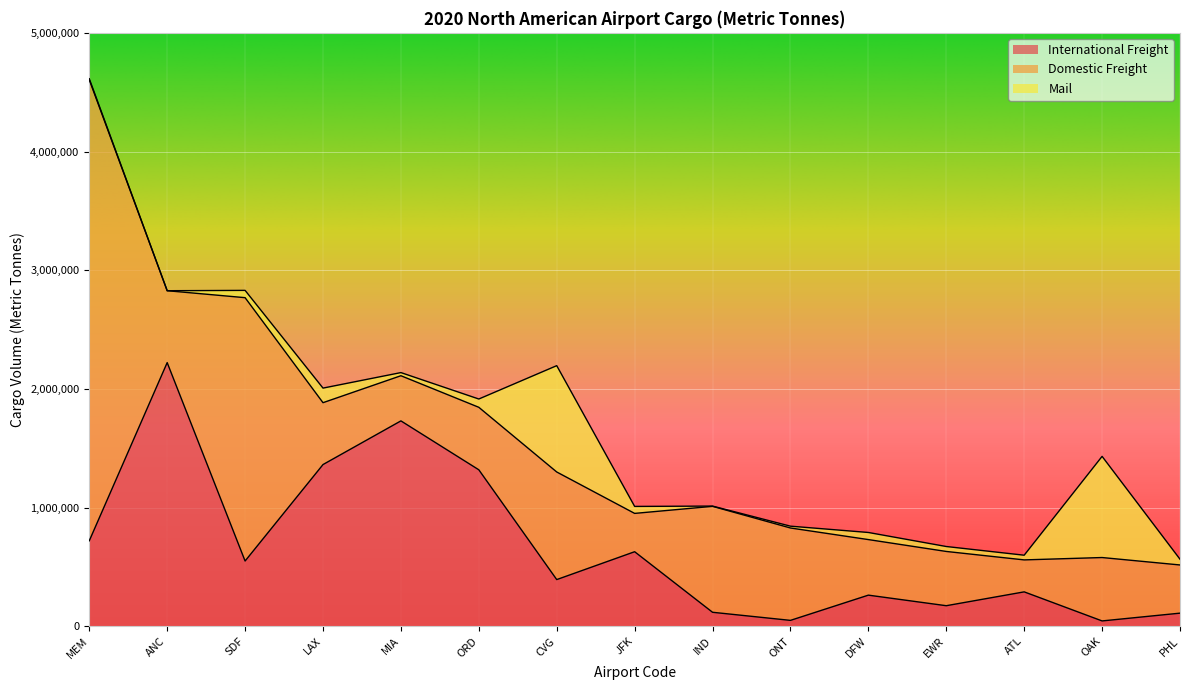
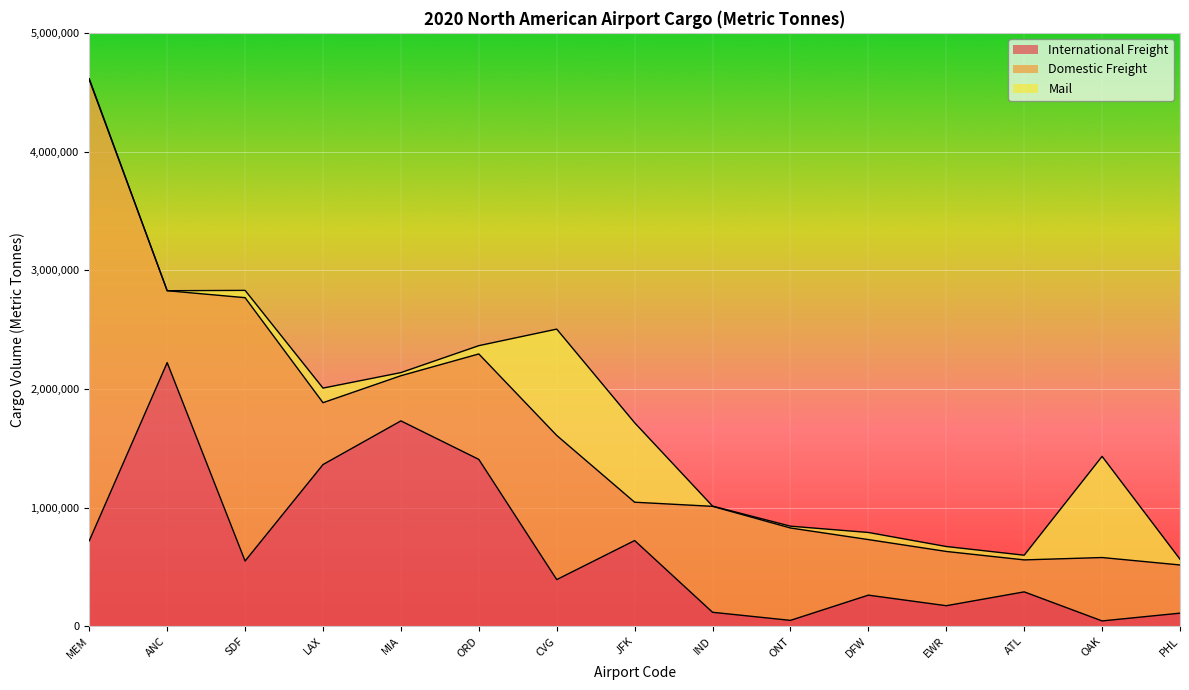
International Freight, ORD: 1,320,000 -> 1,410,000
Domestic Freight, ORD: 530,000 -> 890,000
Domestic Freight, CVG: 910,000 -> 1,210,000
International Freight, JFK: 630,000 -> 720,000
Mail, JFK: 60,000 -> 670,000
